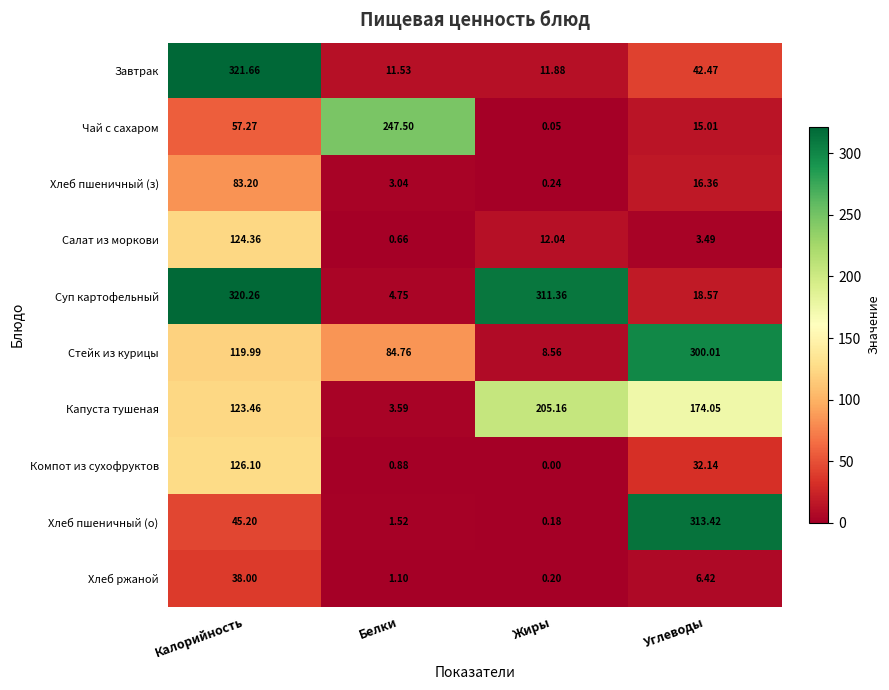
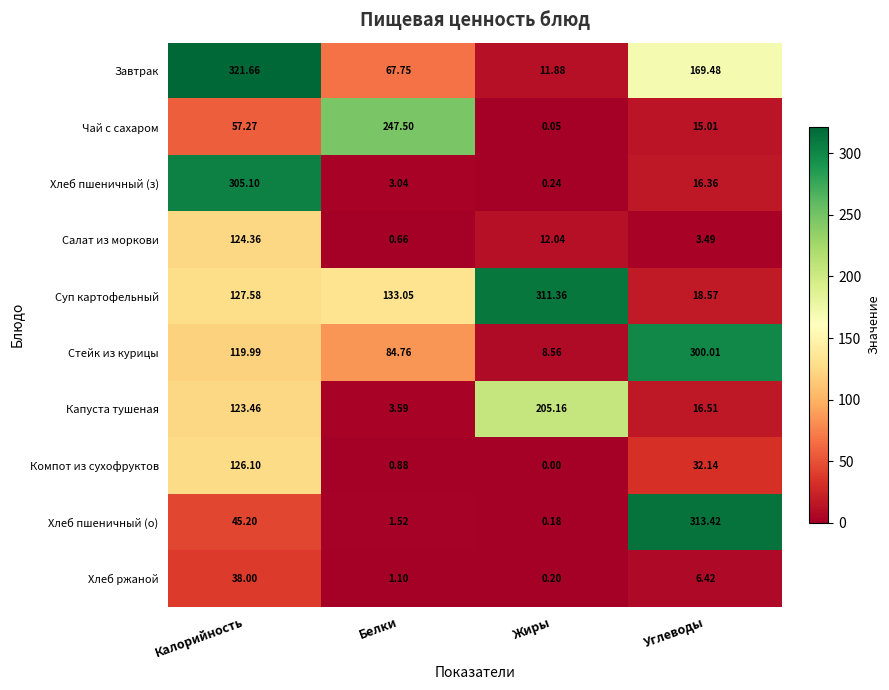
Завтрак, Белки: 11.53 -> 67.75
Завтрак, Углеводы: 42.47 -> 169.48
Хлеб пшеничный (з), Калорийность: 83.20 -> 305.10
Суп картофельный, Калорийность: 320.26 -> 127.58
Суп картофельный, Белки: 4.75 -> 133.05
Капуста тушеная, Углеводы: 174.05 -> 16.51
